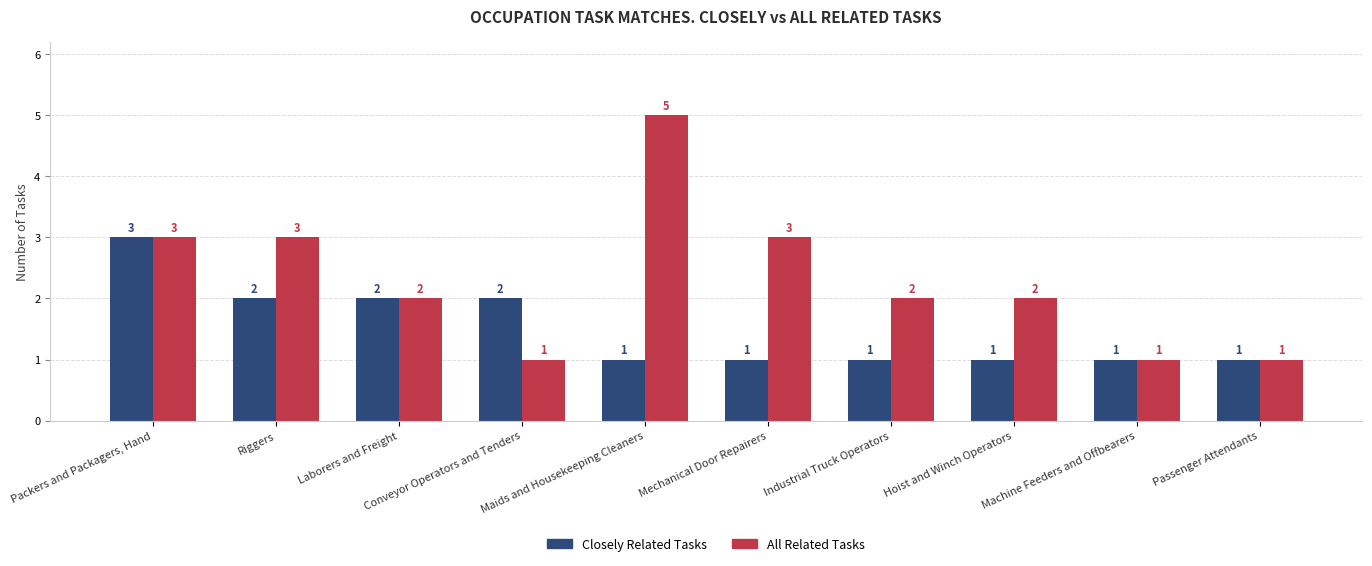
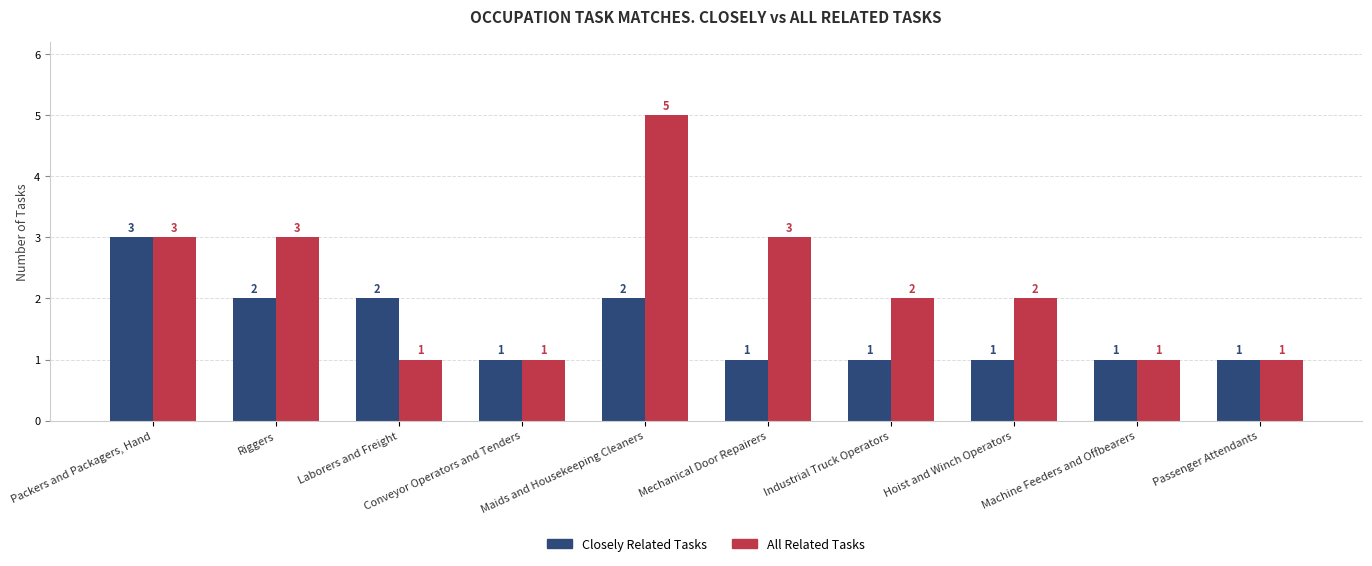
All Related Tasks, Laborers and Freight: 2 -> 1
Closely Related Tasks, Conveyor Operators and Tenders: 2 -> 1
Closely Related Tasks, Maids and Housekeeping Cleaners: 1 -> 2
